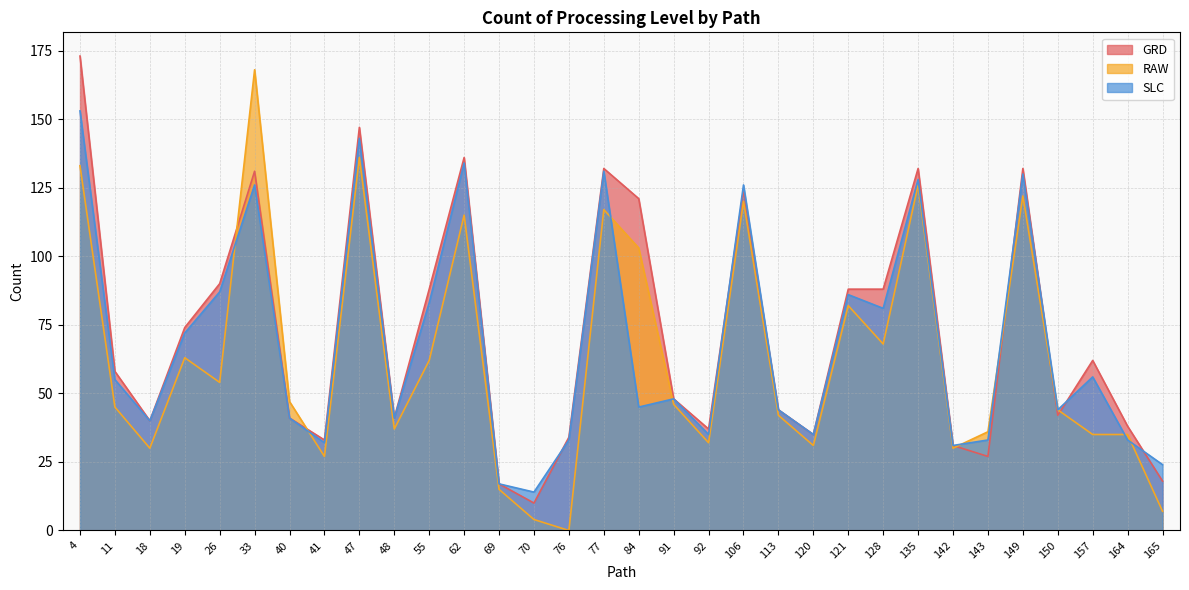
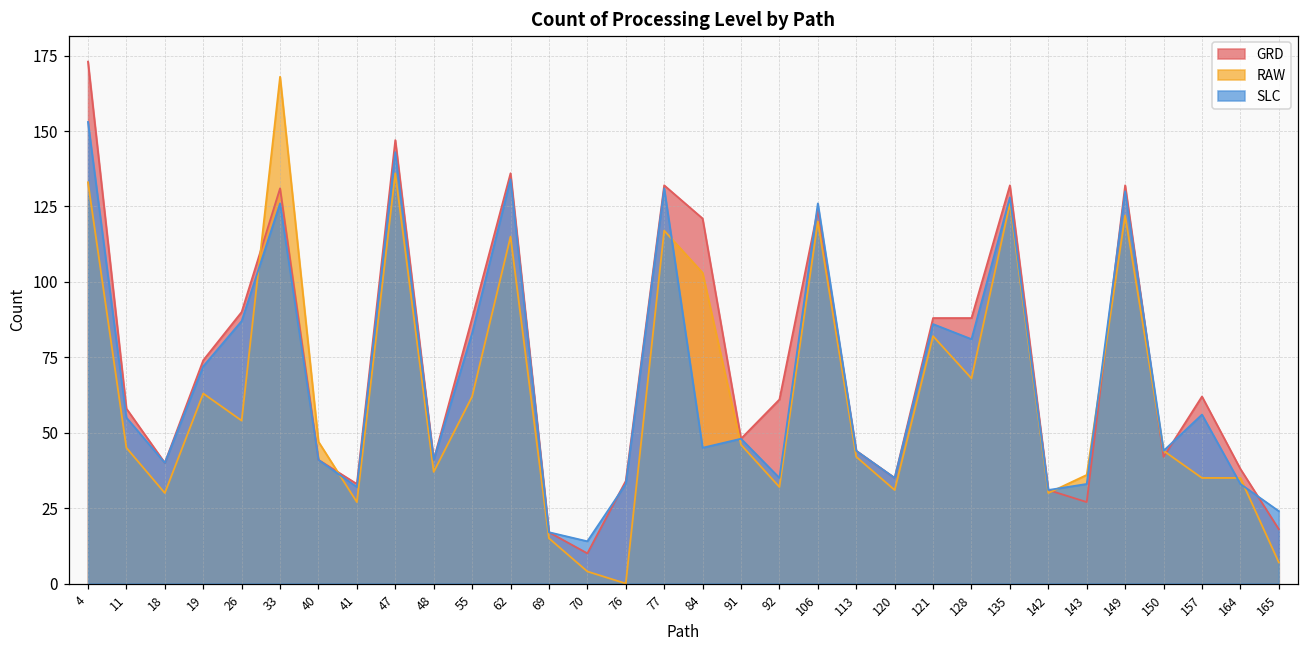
GRD, 92: 37 -> 61
